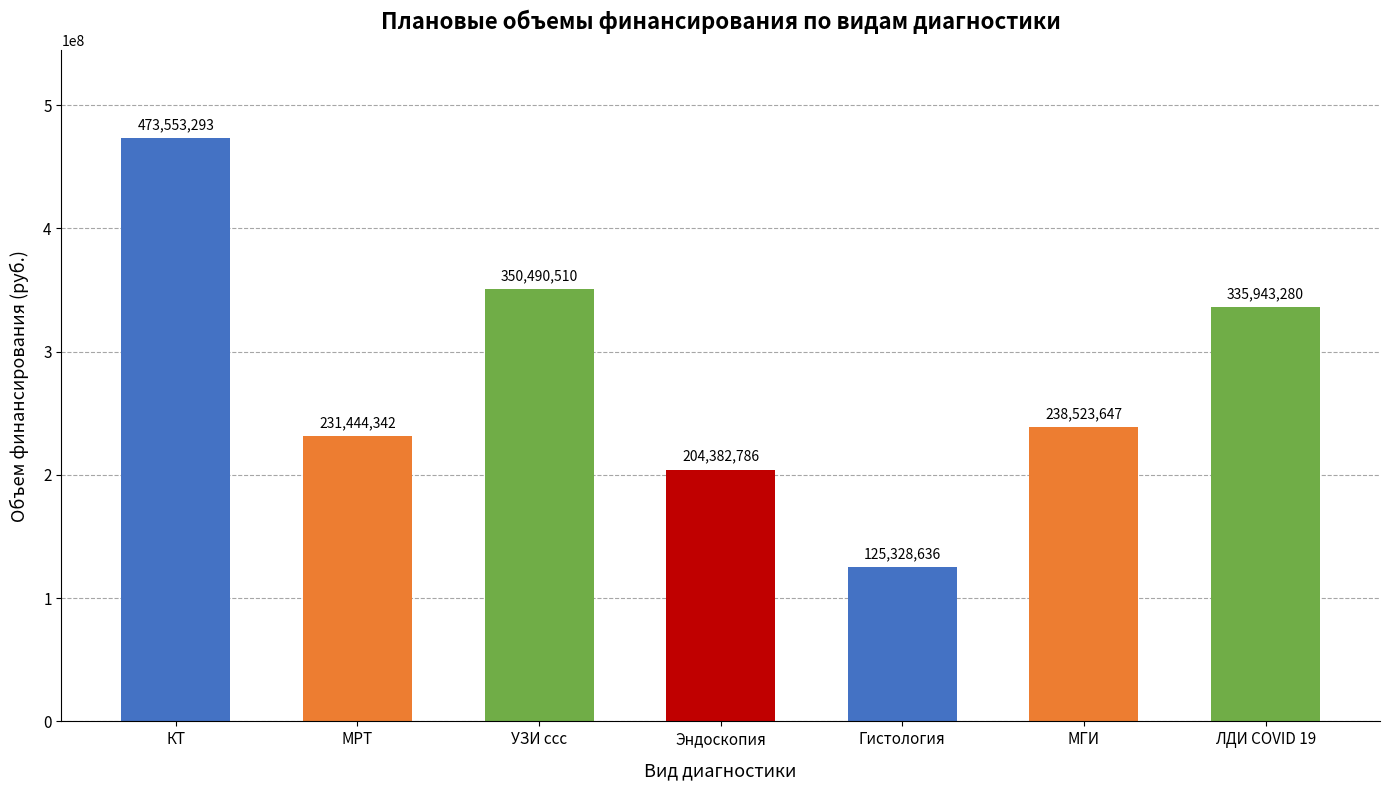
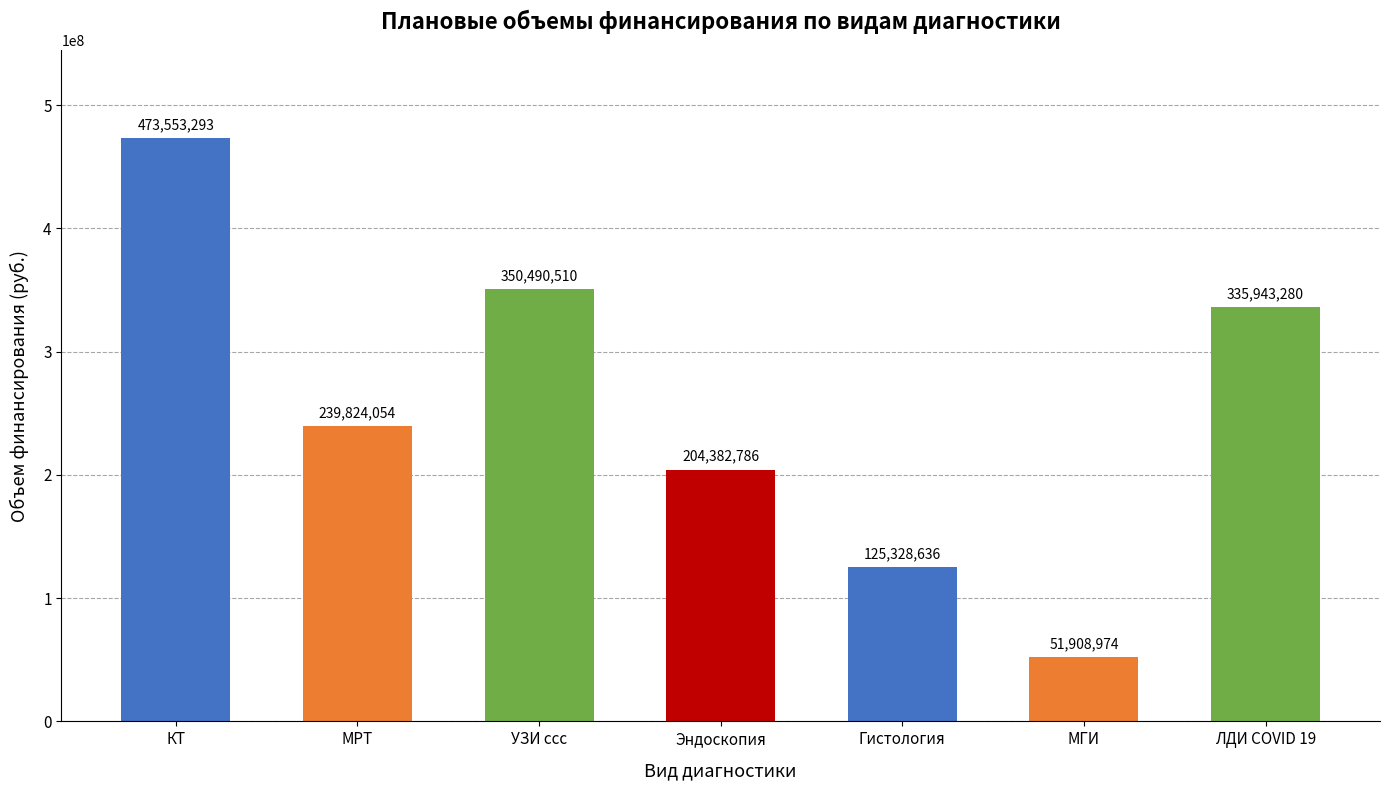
МРТ: 231,444,342 -> 239,824,054
МГИ: 238,523,647 -> 51,908,974
